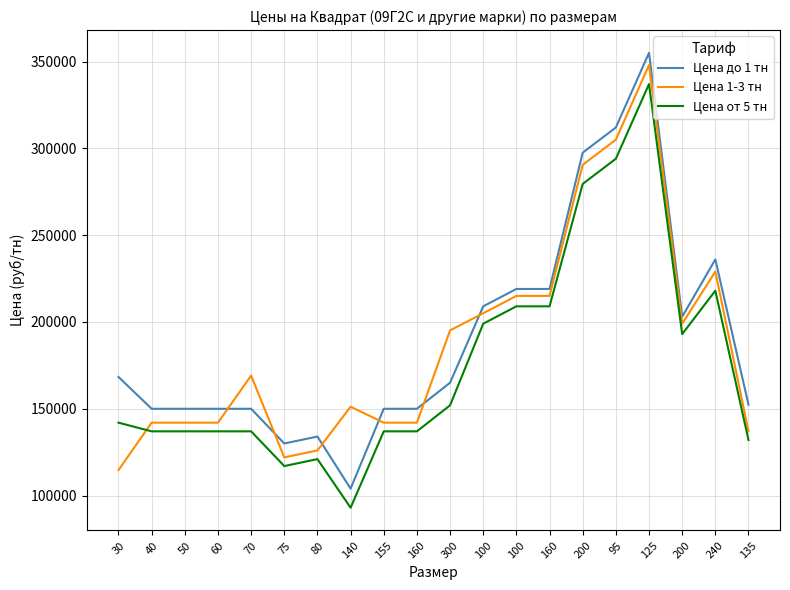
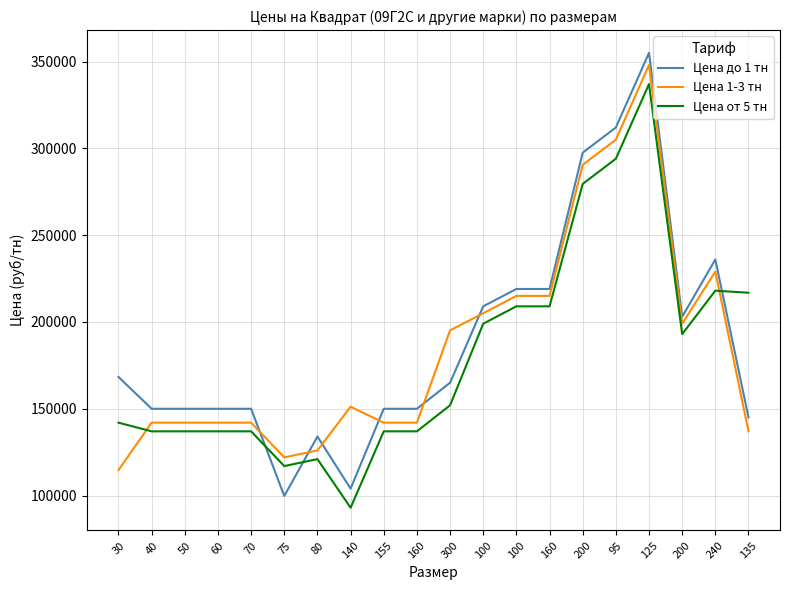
Цена 1-3 тн, 70: 169000 -> 142000
Цена до 1 тн, 75: 130000 -> 100000
Цена до 1 тн, 135: 152000 -> 145000
Цена от 5 тн, 135: 132000 -> 217000
